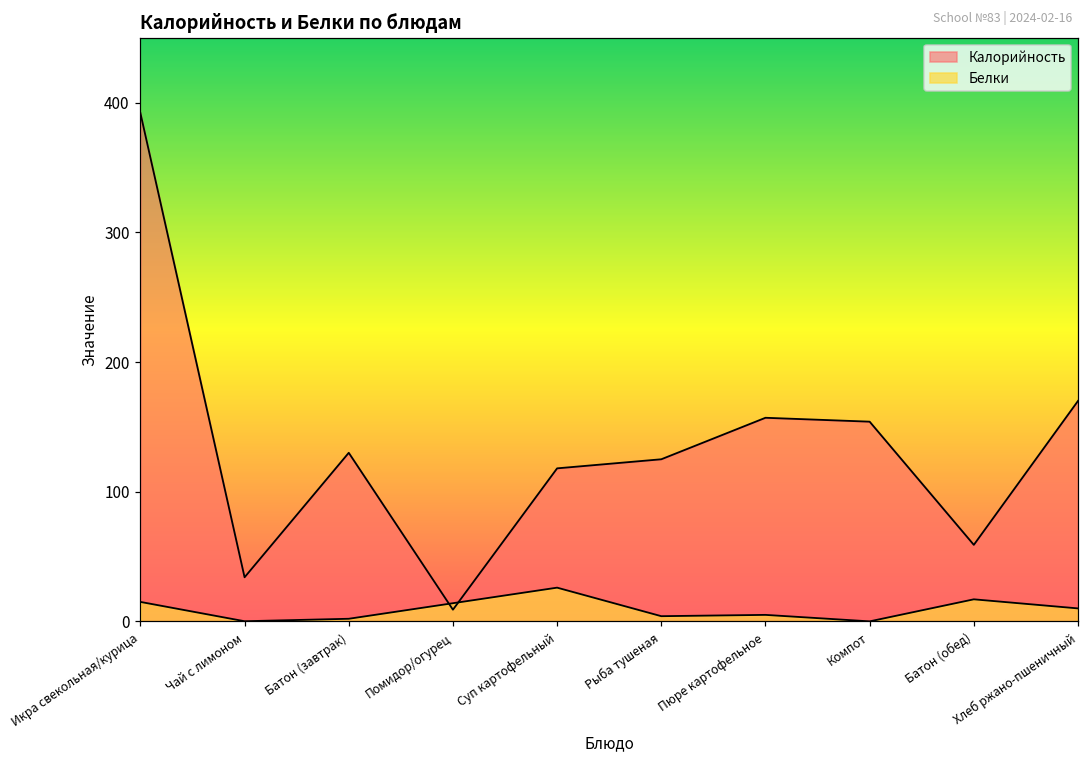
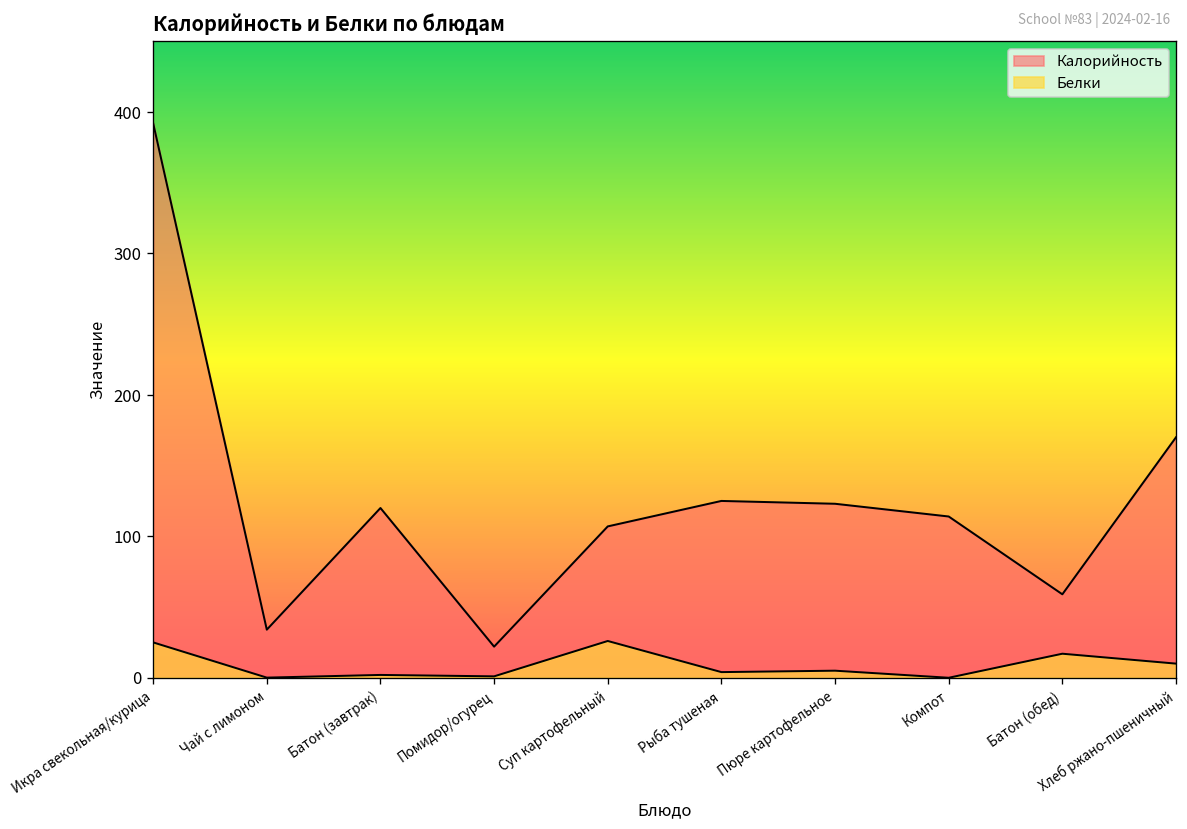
Белки, Икра свекольная/курица: 15 -> 25
Калорийность, Батон (завтрак): 130 -> 120
Калорийность, Помидор/огурец: 9 -> 22
Белки, Помидор/огурец: 14 -> 1
Калорийность, Суп картофельный: 118 -> 107
Калорийность, Пюре картофельное: 157 -> 123
Калорийность, Компот: 154 -> 114
